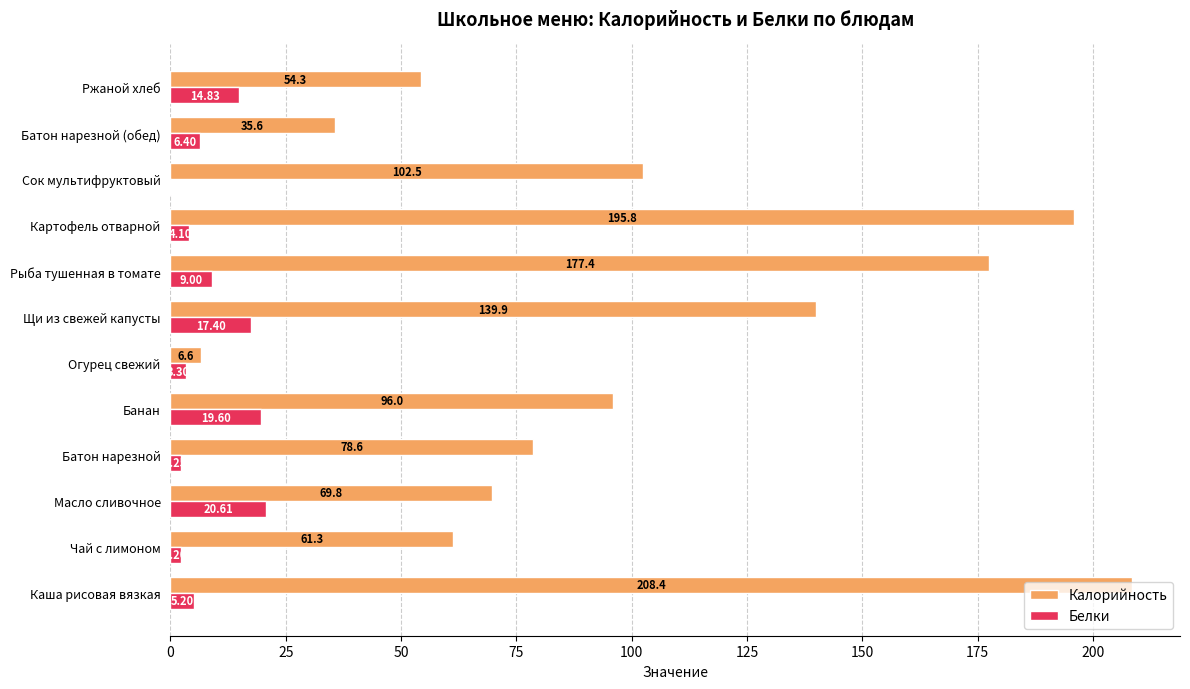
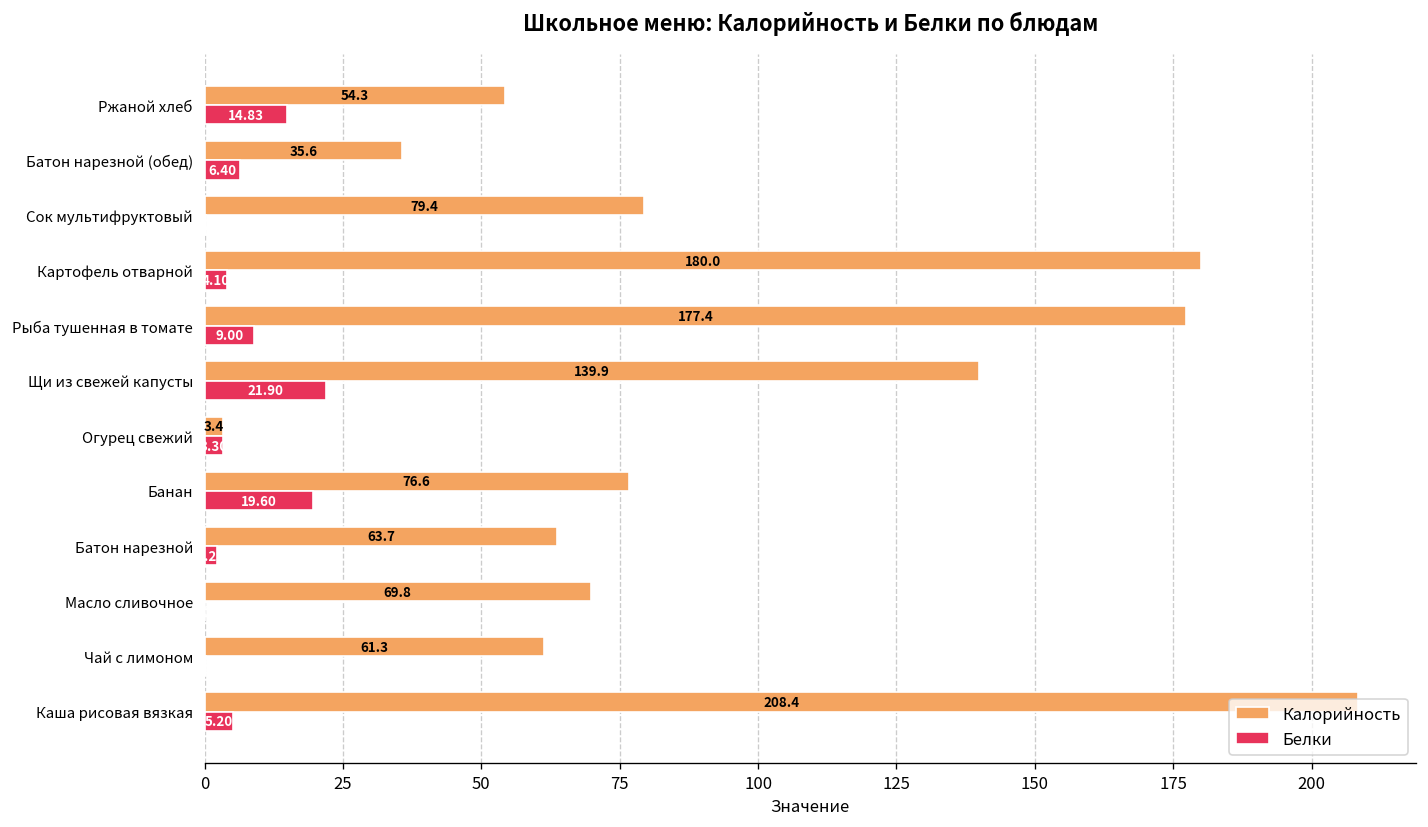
Калорийность, Сок мультифруктовый: 102.5 -> 79.4
Калорийность, Картофель отварной: 195.8 -> 180.0
Белки, Щи из свежей капусты: 17.40 -> 21.90
Калорийность, Огурец свежий: 6.6 -> 3.4
Калорийность, Банан: 96.0 -> 76.6
Калорийность, Батон нарезной: 78.6 -> 63.7
Белки, Масло сливочное: 21 -> 0
Белки, Чай с лимоном: 2 -> 0
